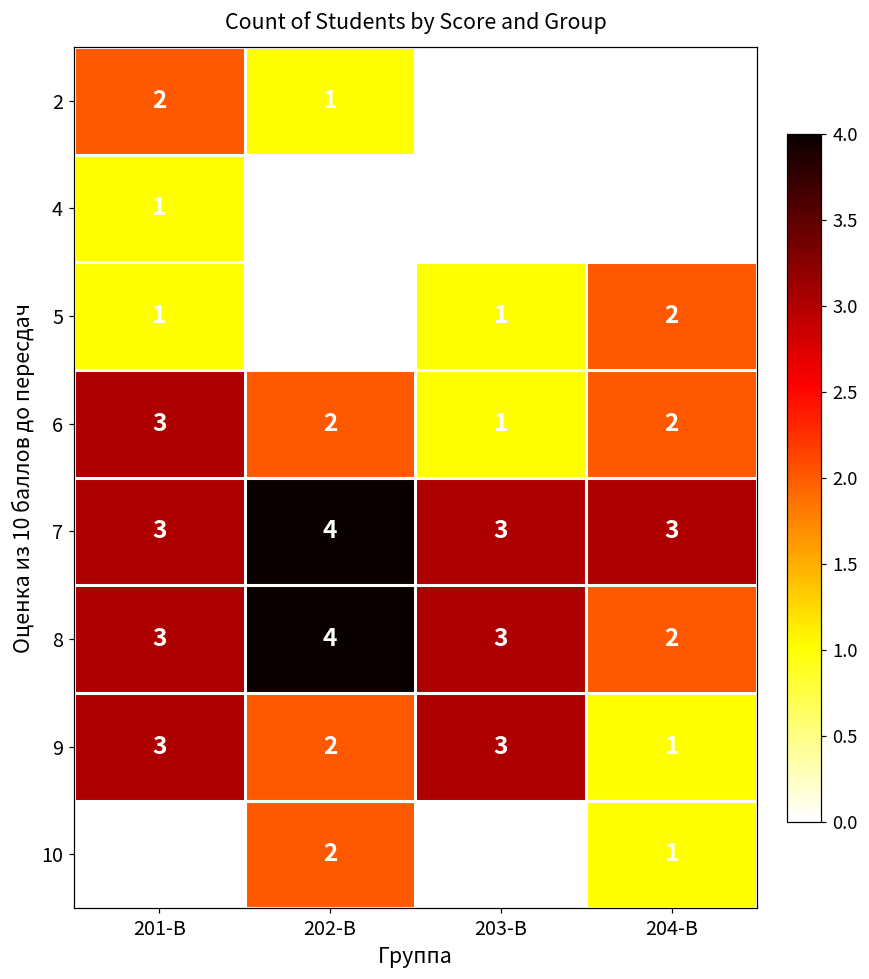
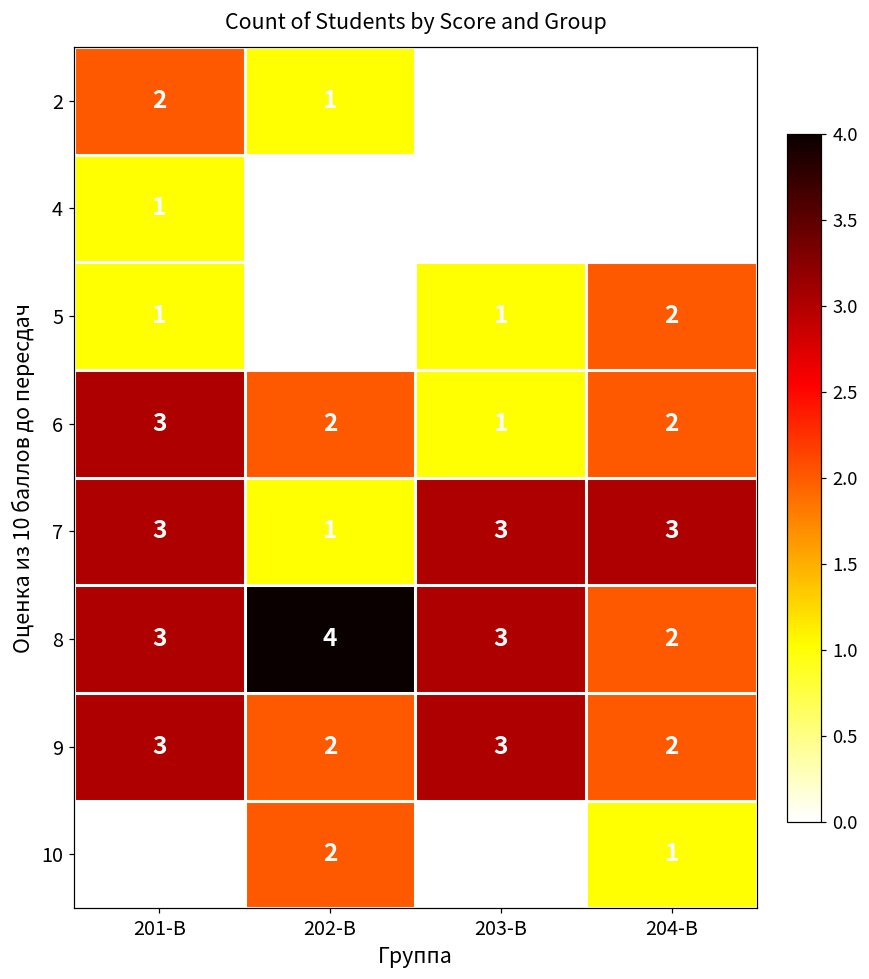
7, 202-В: 4 -> 1
9, 204-В: 1 -> 2
